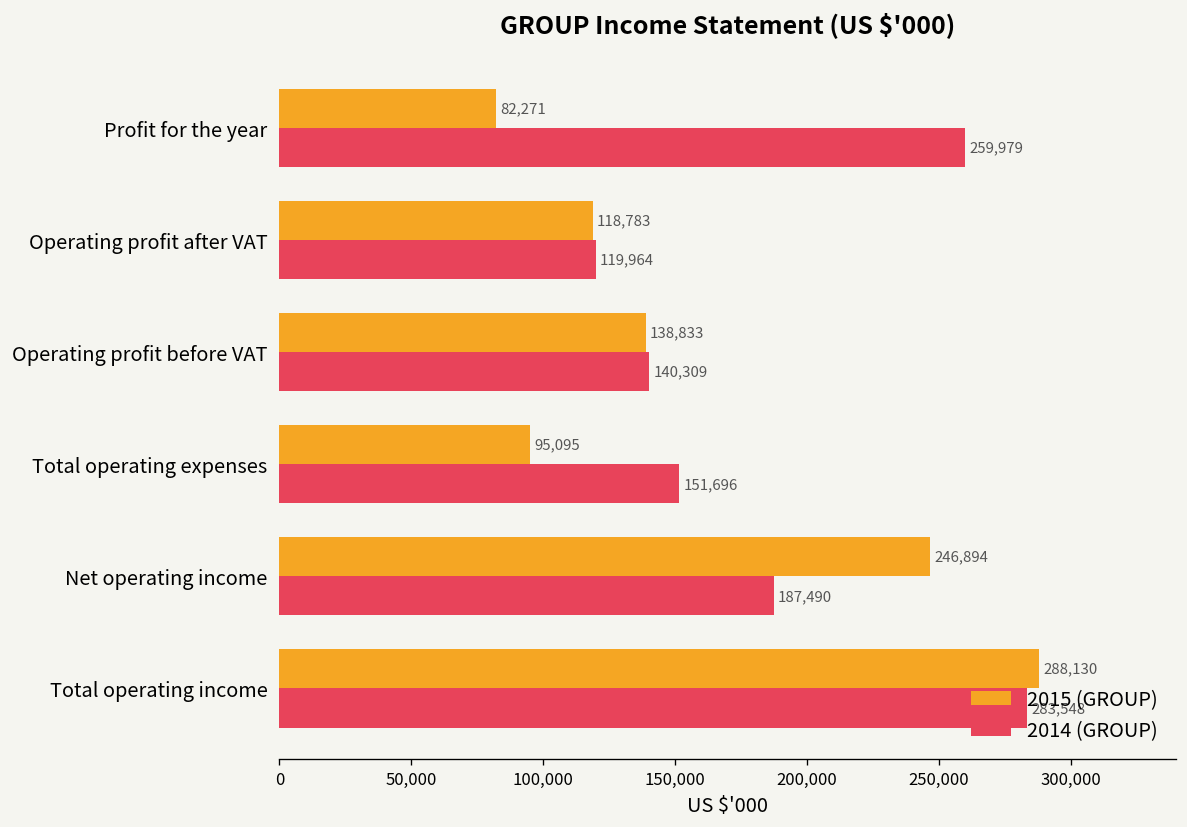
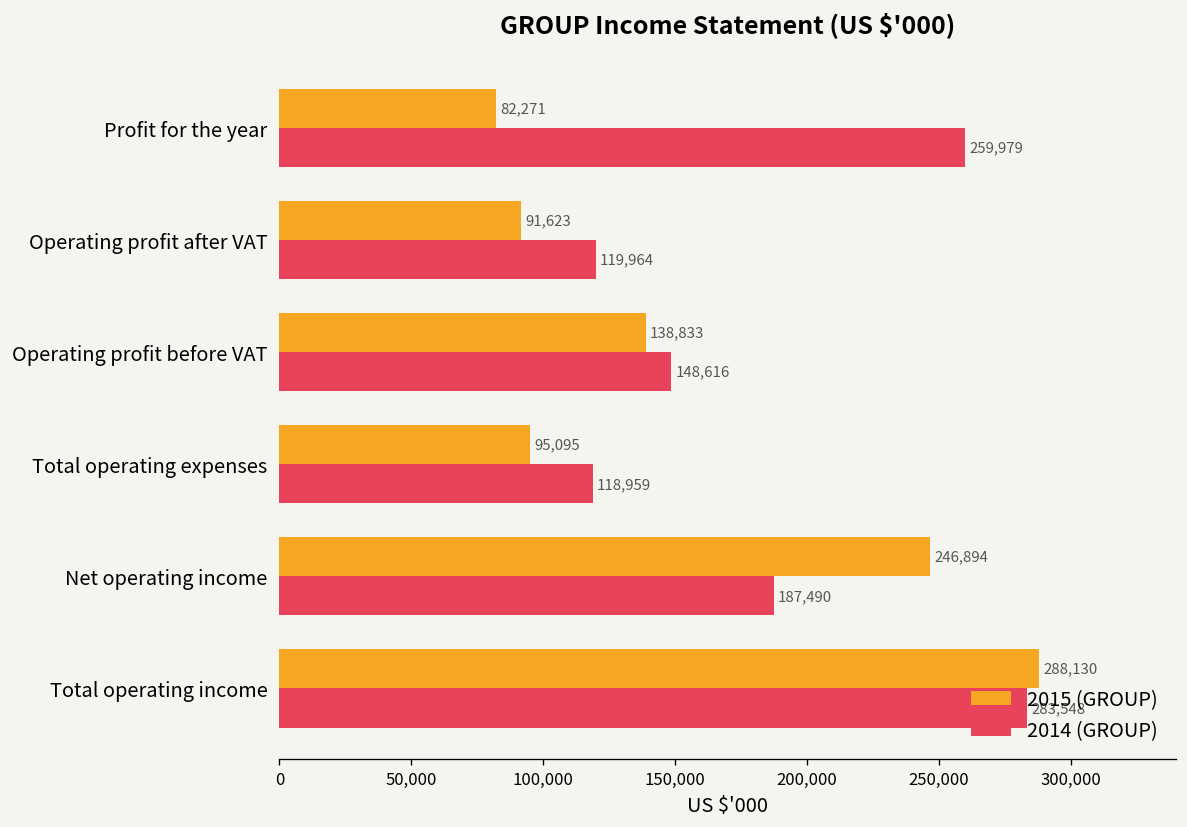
2015 (GROUP), Operating profit after VAT: 118,783 -> 91,623
2014 (GROUP), Operating profit before VAT: 140,309 -> 148,616
2014 (GROUP), Total operating expenses: 151,696 -> 118,959
